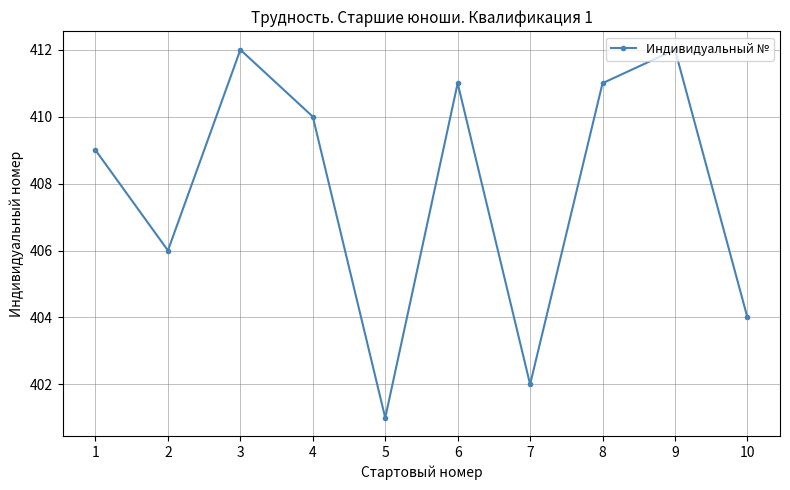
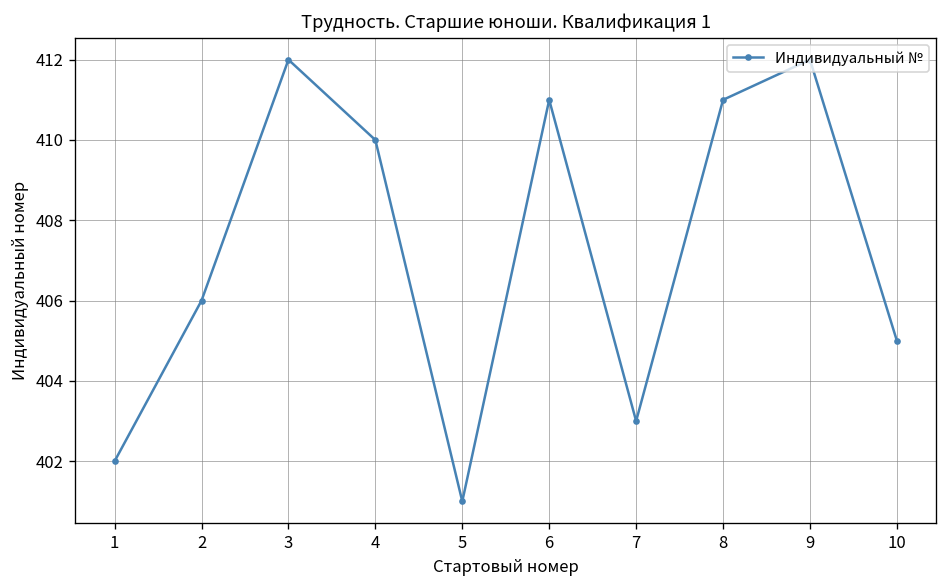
1: 409 -> 402
7: 402 -> 403
10: 404 -> 405
